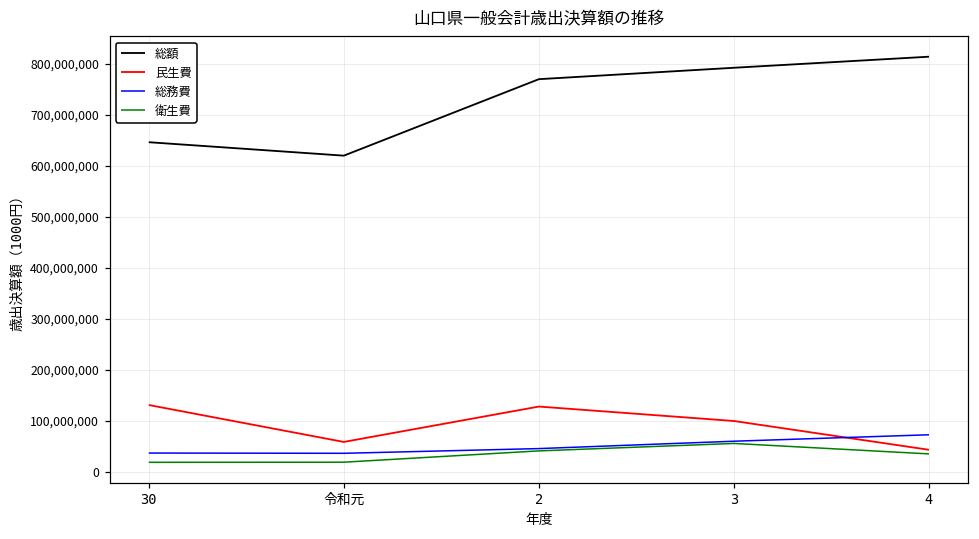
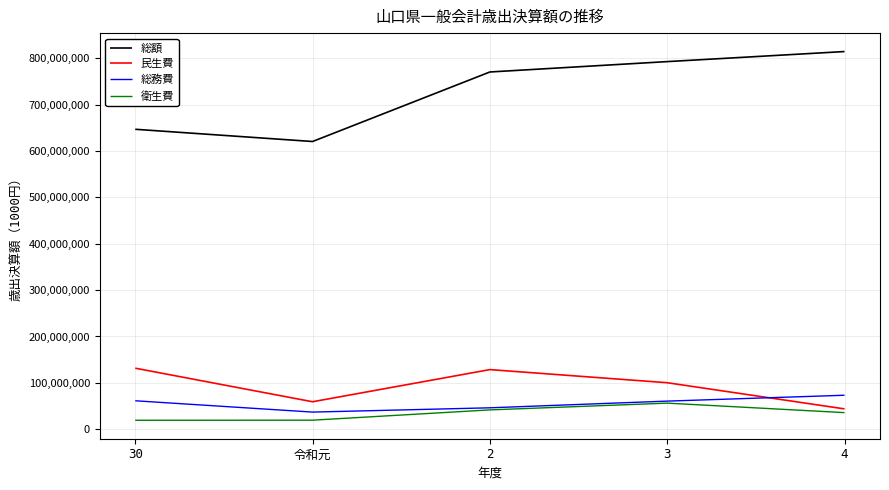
総務費, 30: 40,000,000 -> 60,000,000
